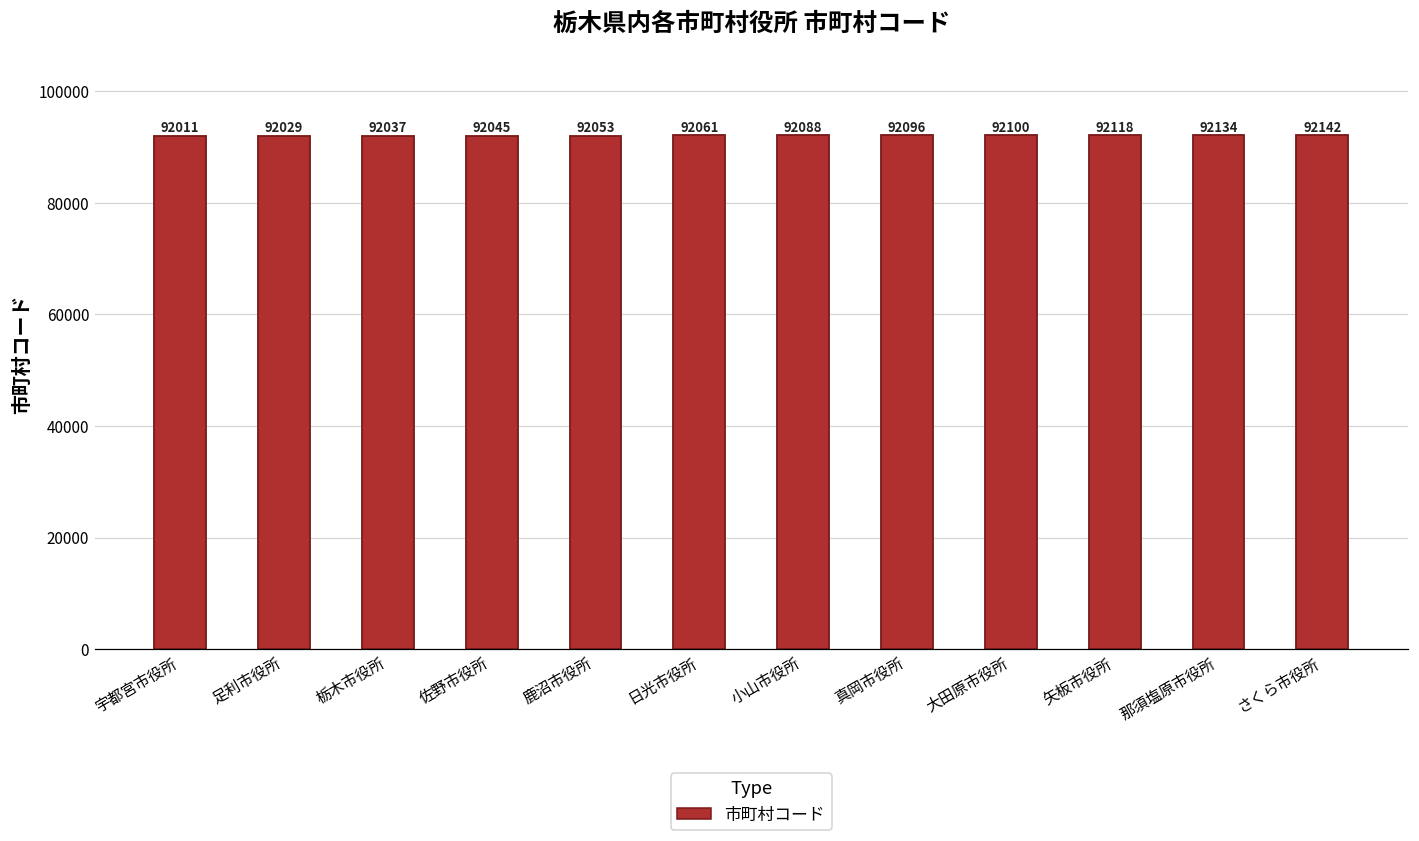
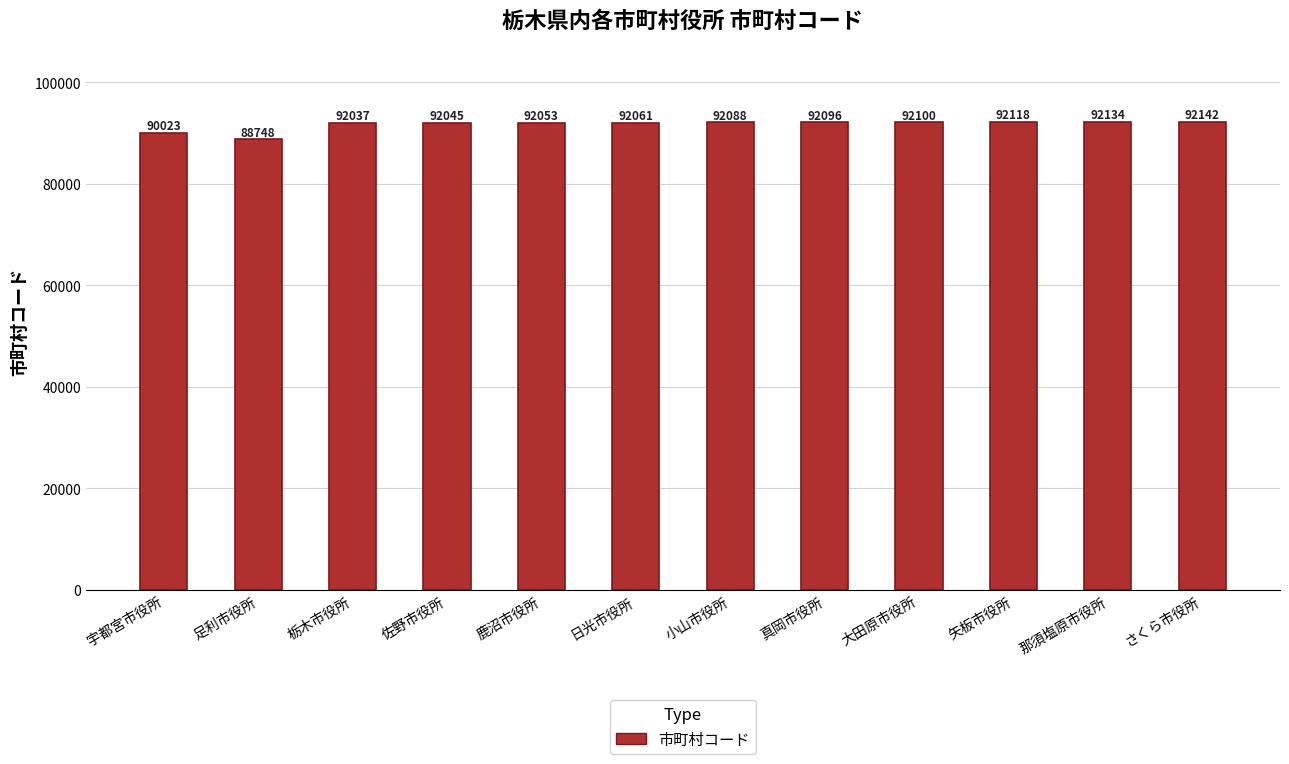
宇都宮市役所: 92011 -> 90023
足利市役所: 92029 -> 88748
